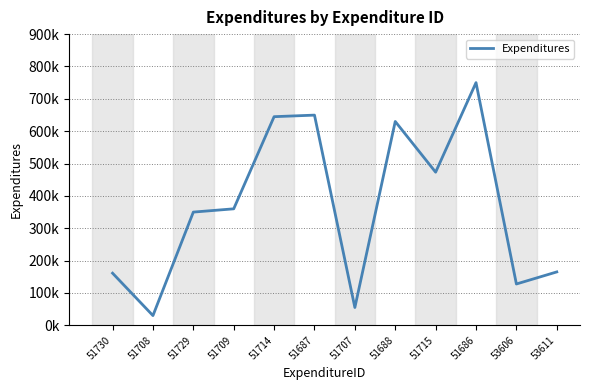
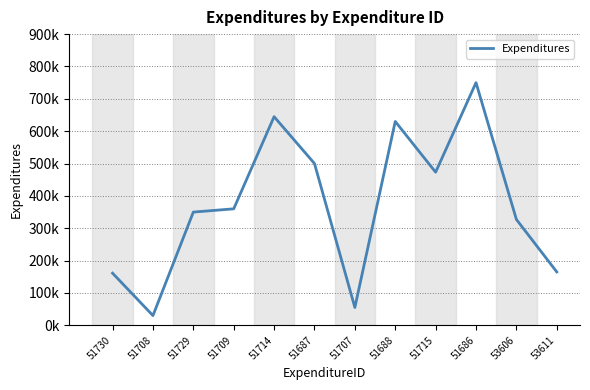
51687: 650000 -> 500000
53606: 130000 -> 330000
